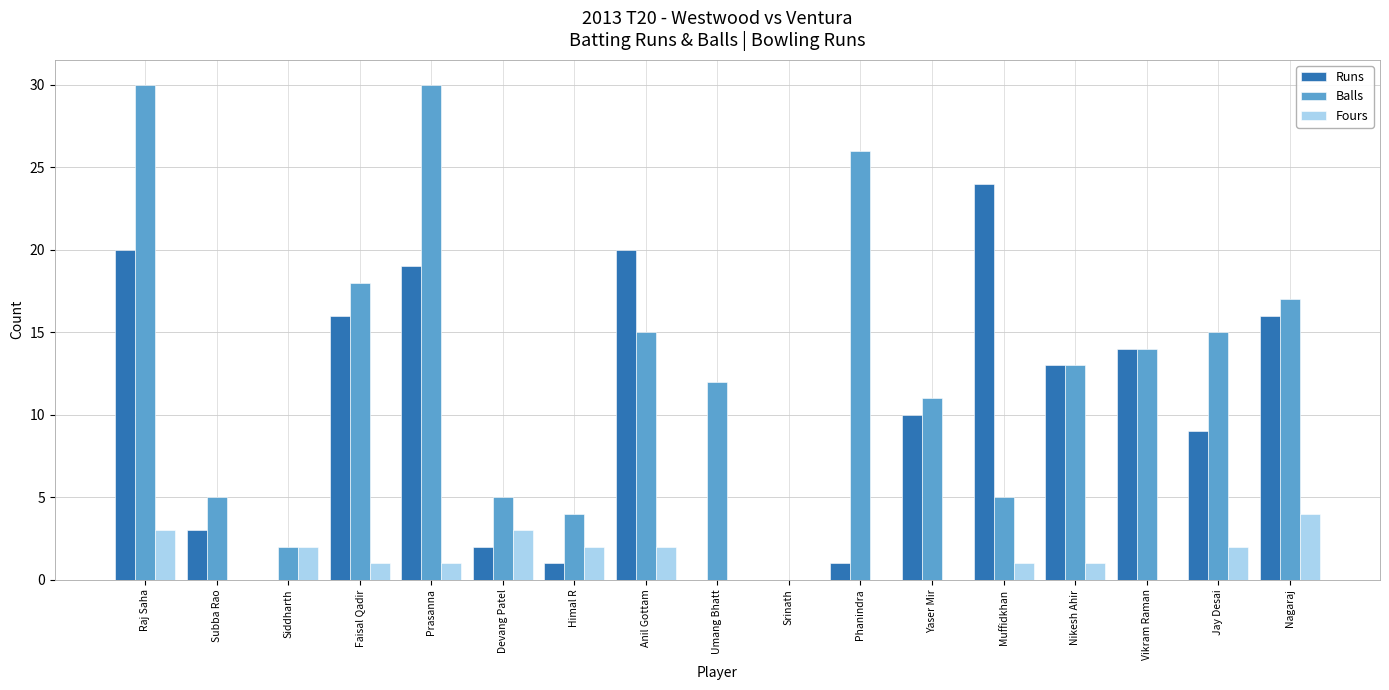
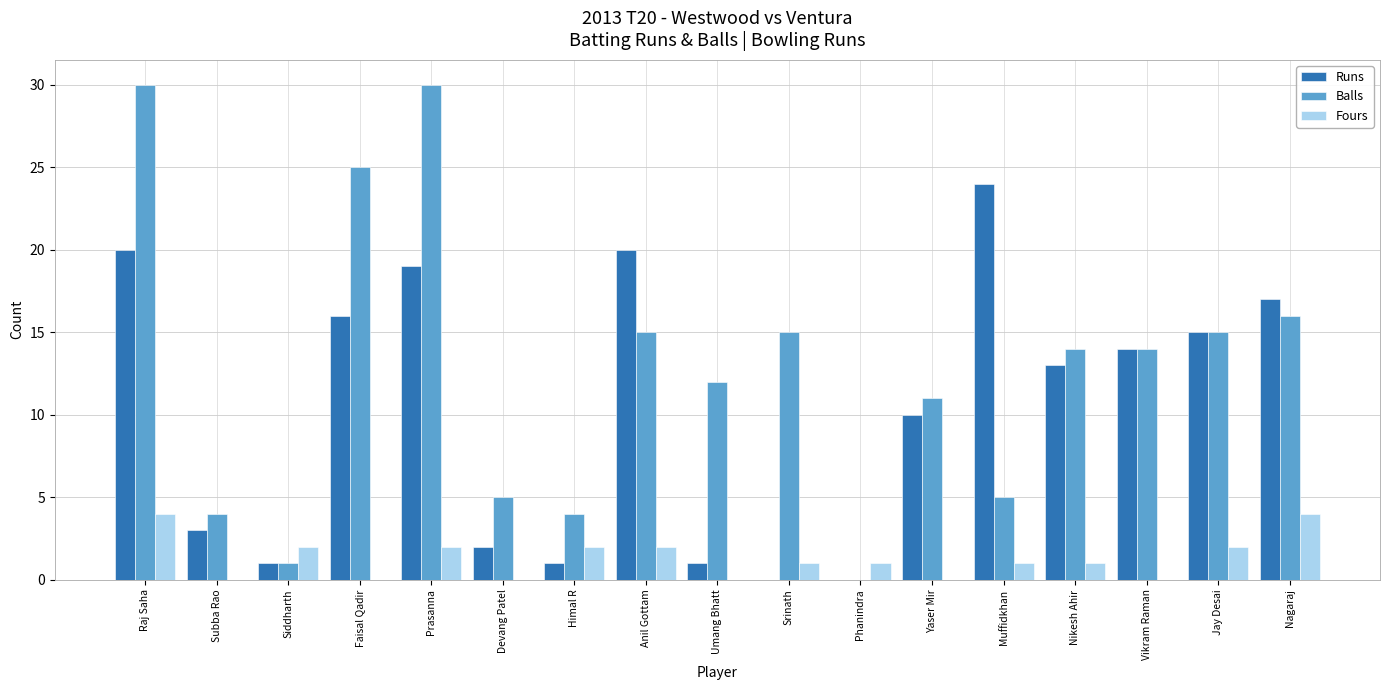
Fours, Raj Saha: 3 -> 4
Balls, Subba Rao: 5 -> 4
Runs, Siddharth: 0 -> 1
Balls, Siddharth: 2 -> 1
Balls, Faisal Qadir: 18 -> 25
Fours, Faisal Qadir: 1 -> 0
Fours, Prasanna: 1 -> 2
Fours, Devang Patel: 3 -> 0
Runs, Umang Bhatt: 0 -> 1
Balls, Srinath: 0 -> 15
Fours, Srinath: 0 -> 1
Runs, Phanindra: 1 -> 0
Balls, Phanindra: 26 -> 0
Fours, Phanindra: 0 -> 1
Balls, Nikesh Ahir: 13 -> 14
Runs, Jay Desai: 9 -> 15
Runs, Nagaraj: 16 -> 17
Balls, Nagaraj: 17 -> 16
